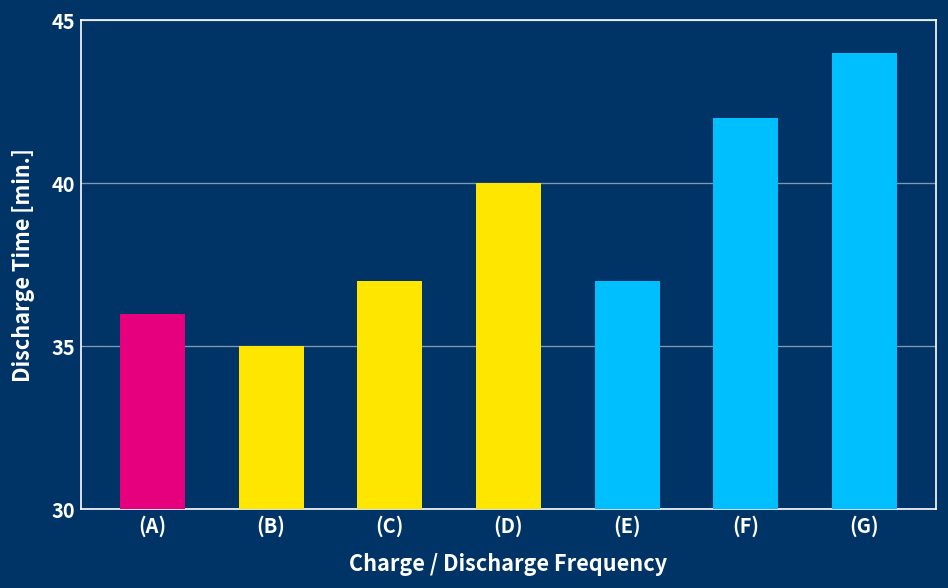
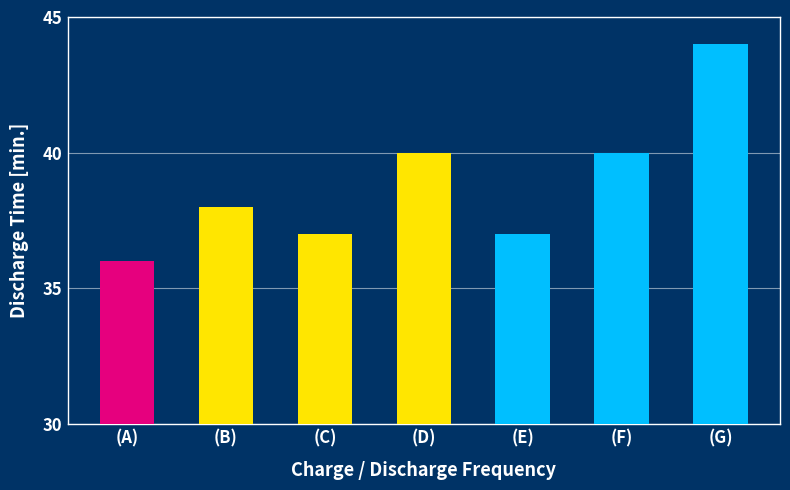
(B): 35 -> 38
(F): 42 -> 40
